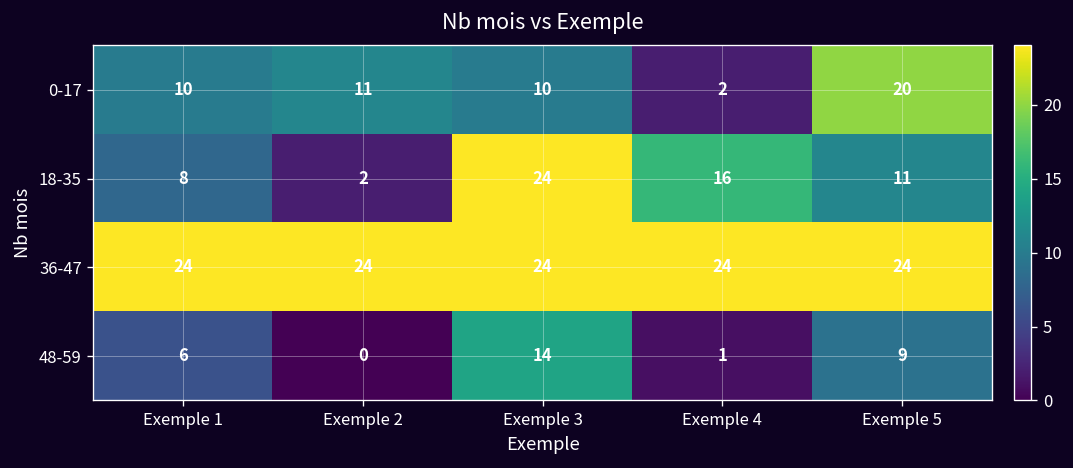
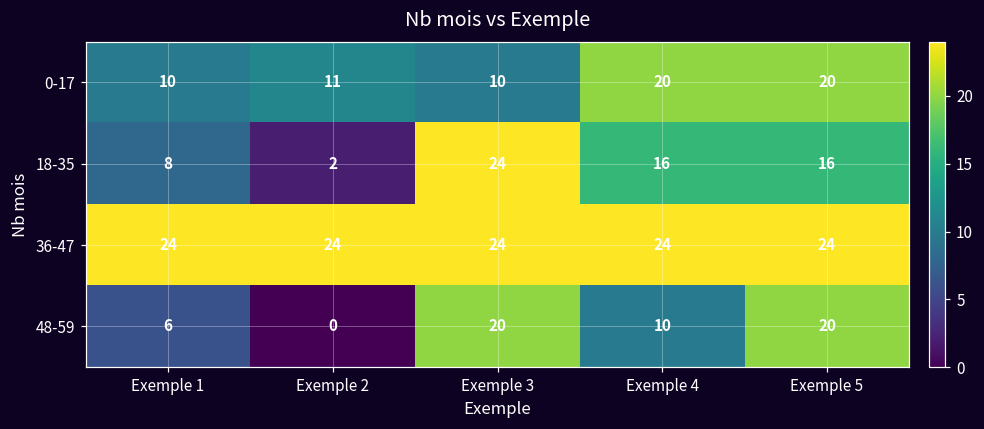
0-17, Exemple 4: 2 -> 20
18-35, Exemple 5: 11 -> 16
48-59, Exemple 3: 14 -> 20
48-59, Exemple 4: 1 -> 10
48-59, Exemple 5: 9 -> 20
